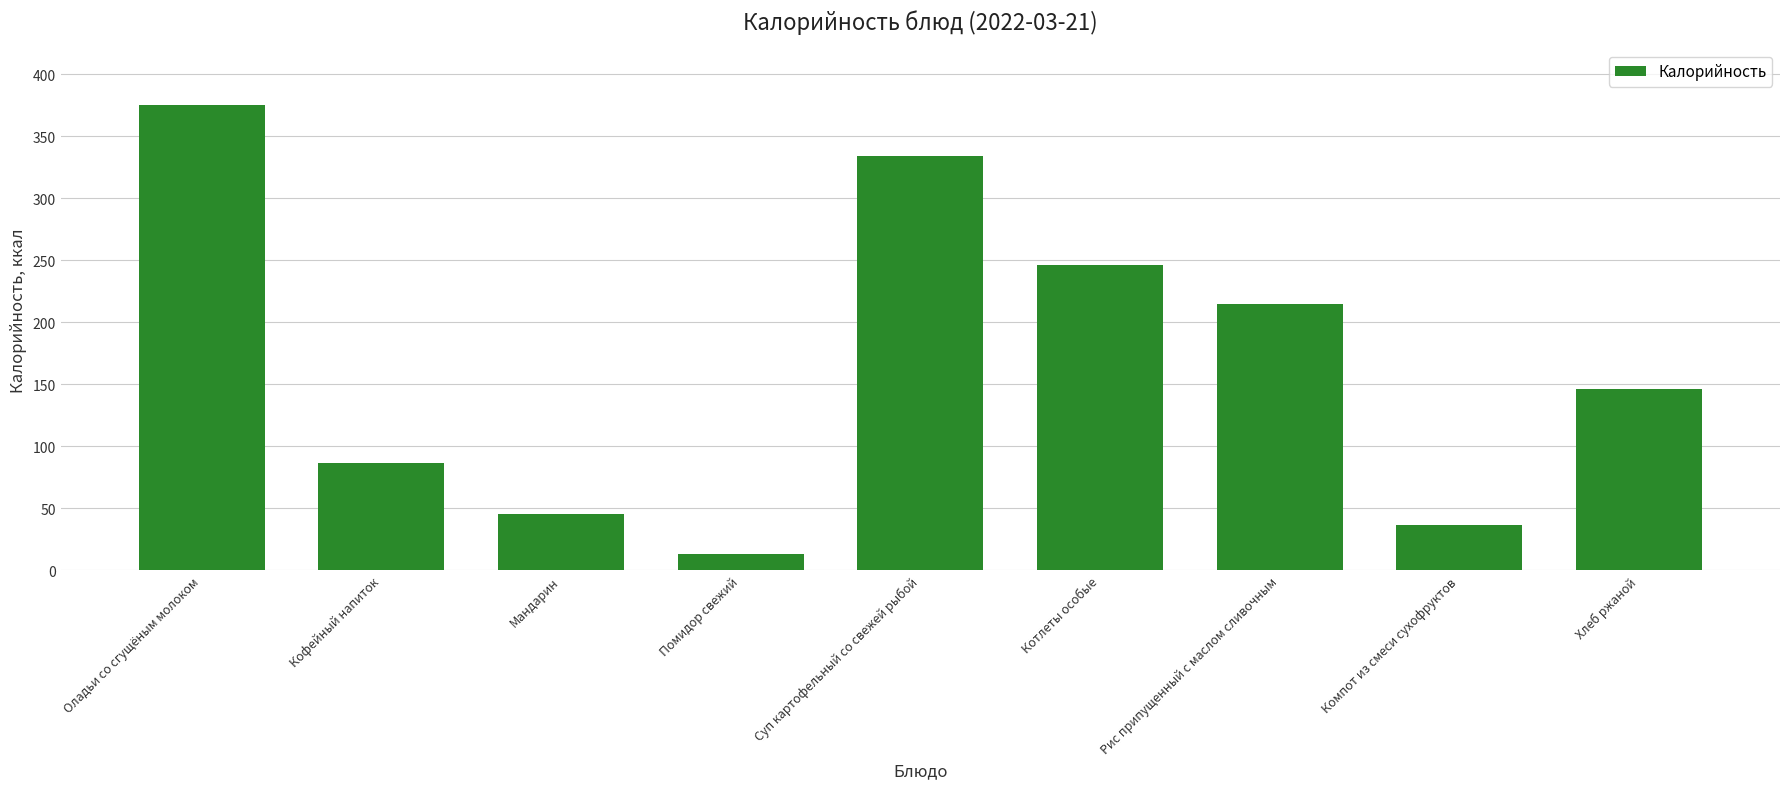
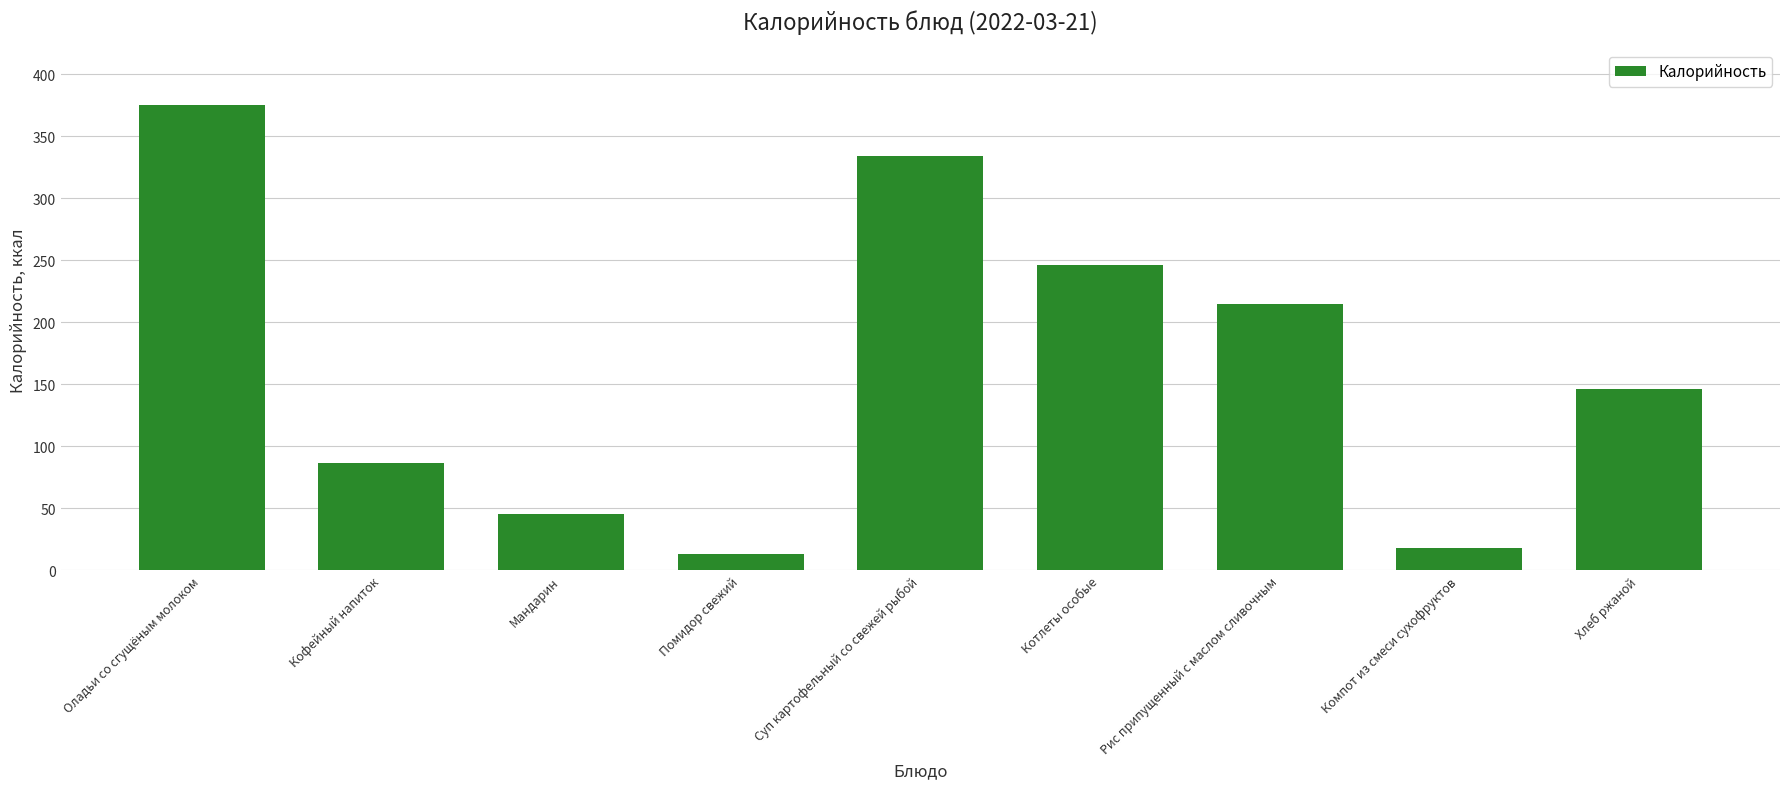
Компот из смеси сухофруктов: 37 -> 18
